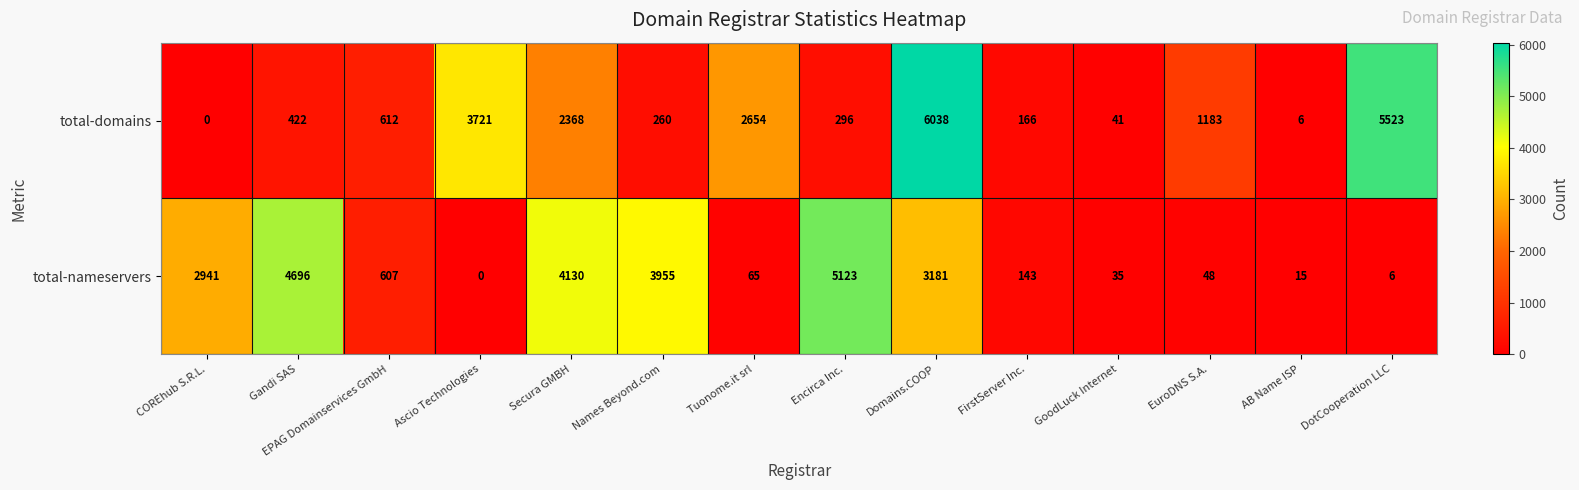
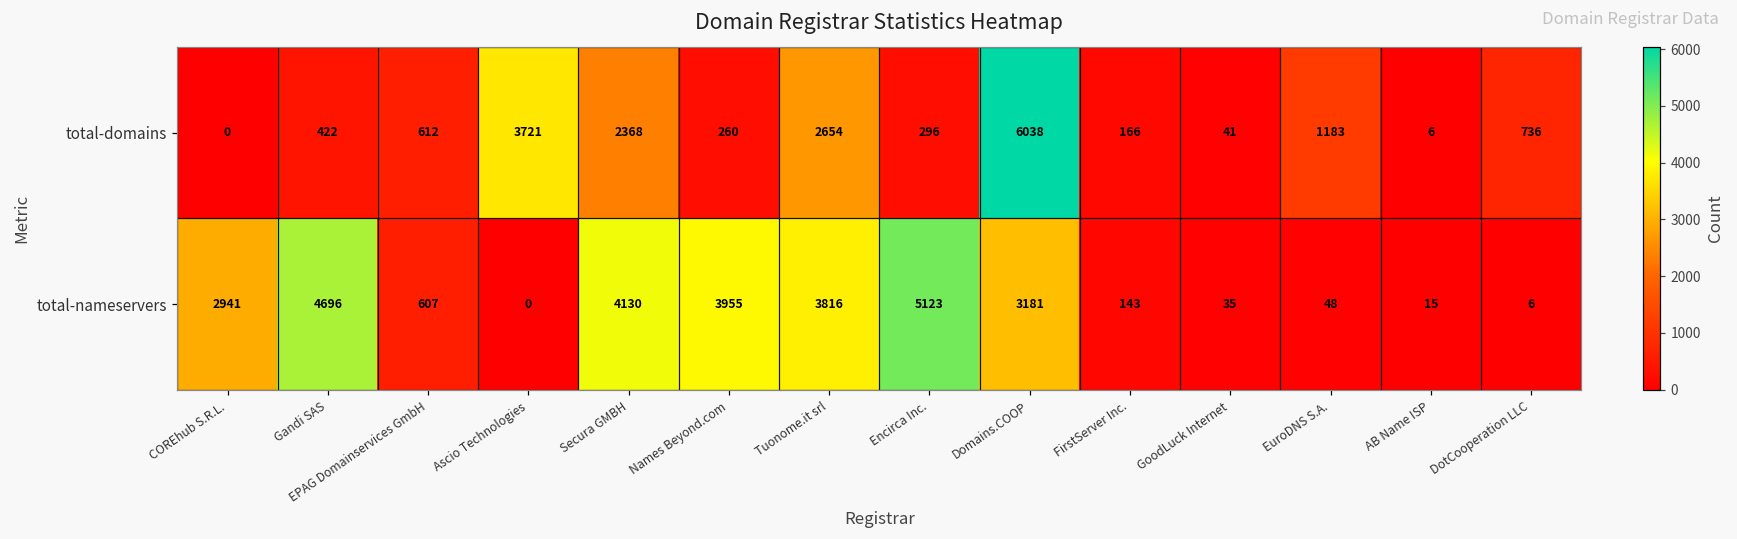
total-domains, DotCooperation LLC: 5523 -> 736
total-nameservers, Tuonome.it srl: 65 -> 3816
